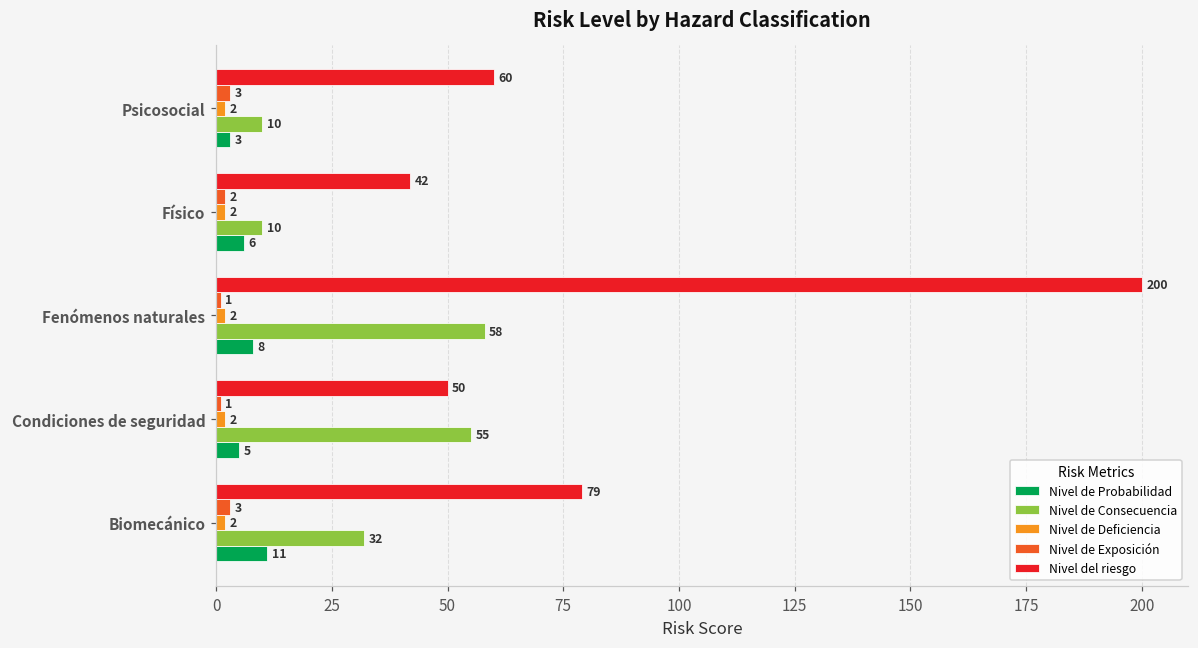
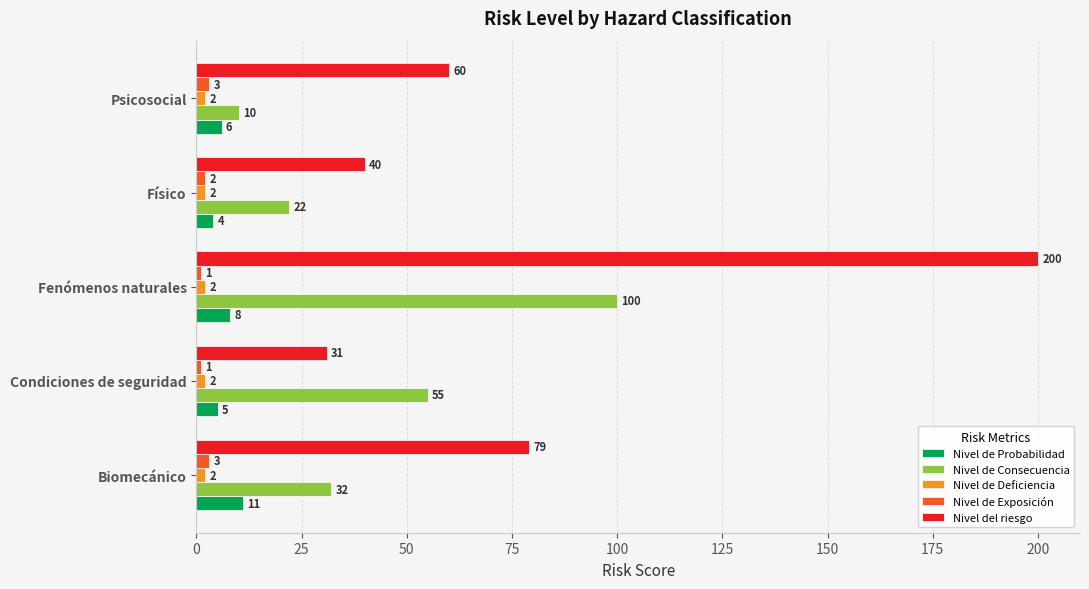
Nivel de Probabilidad, Psicosocial: 3 -> 6
Nivel del riesgo, Físico: 42 -> 40
Nivel de Consecuencia, Físico: 10 -> 22
Nivel de Probabilidad, Físico: 6 -> 4
Nivel de Consecuencia, Fenómenos naturales: 58 -> 100
Nivel del riesgo, Condiciones de seguridad: 50 -> 31
